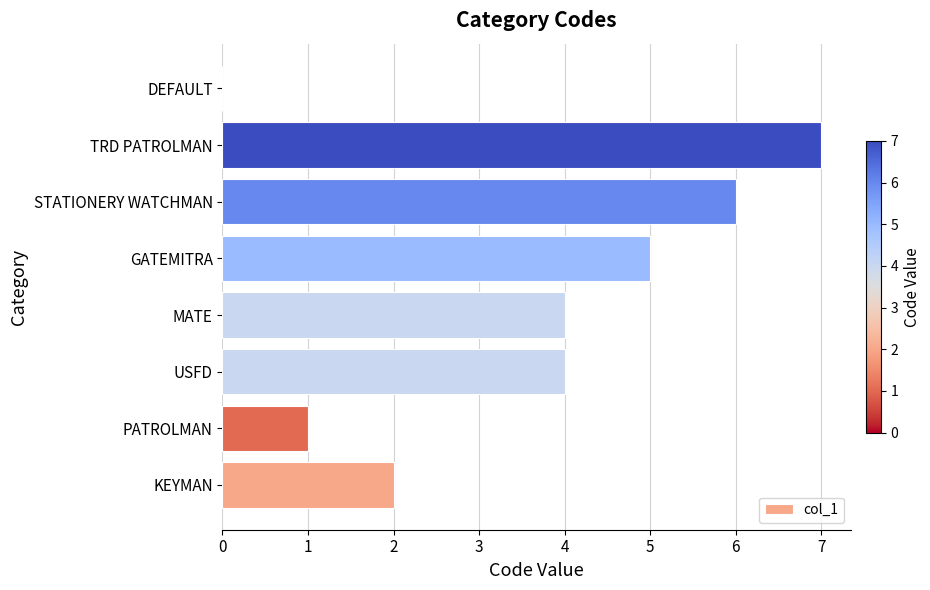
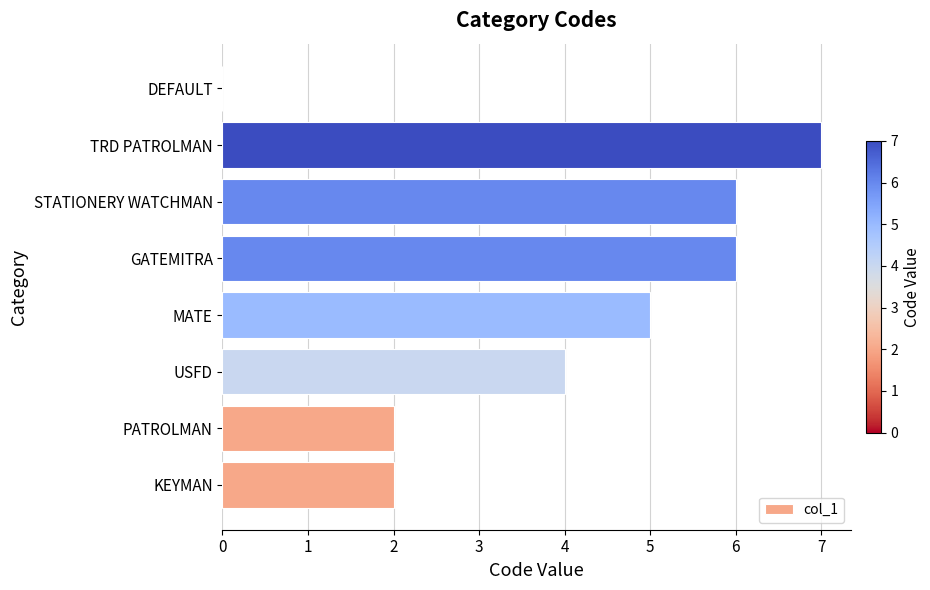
GATEMITRA: 5 -> 6
MATE: 4 -> 5
PATROLMAN: 1 -> 2
